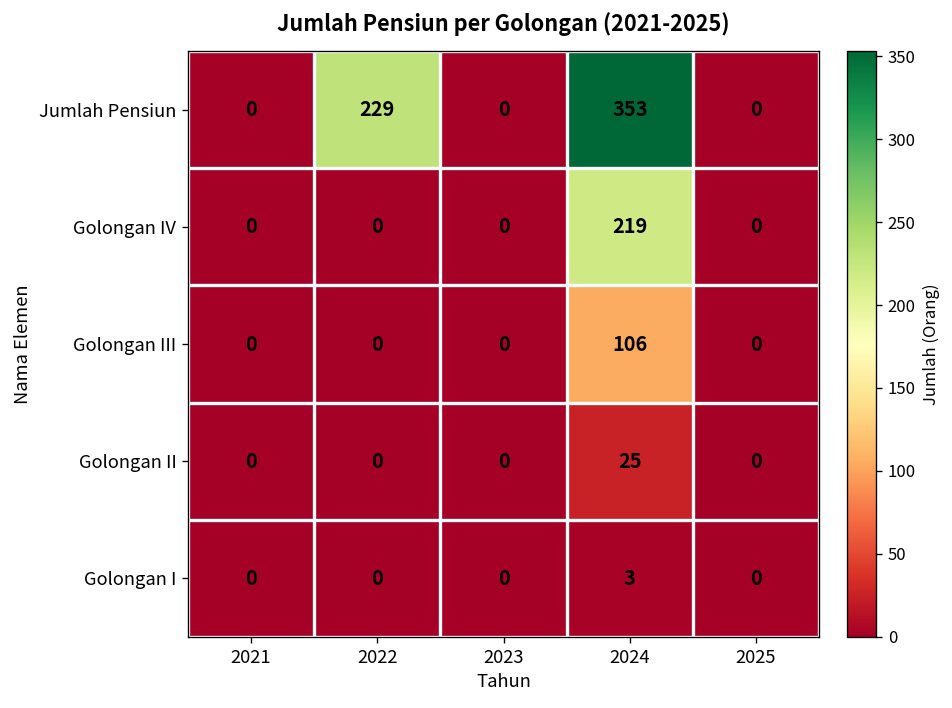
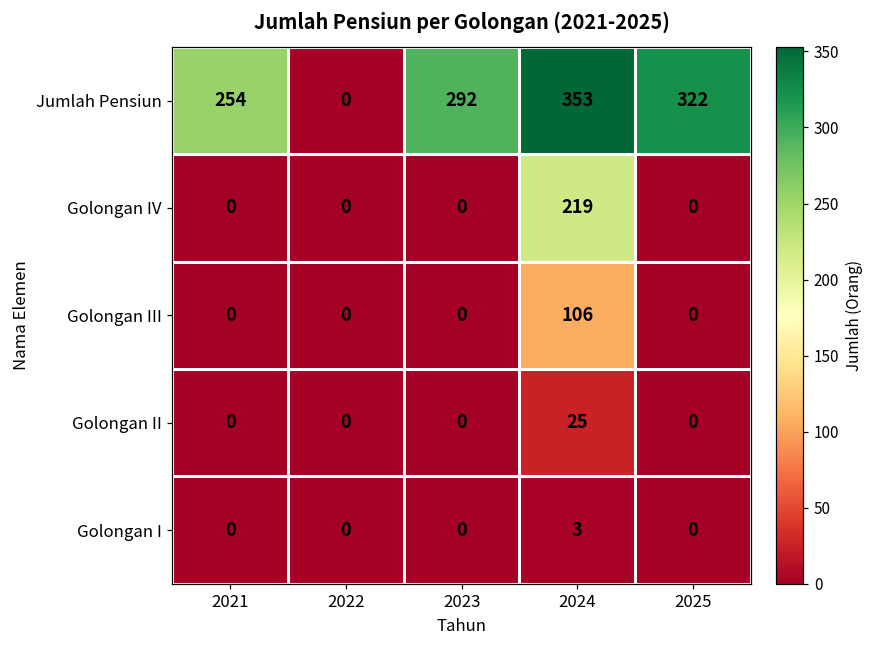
Jumlah Pensiun, 2021: 0 -> 254
Jumlah Pensiun, 2022: 229 -> 0
Jumlah Pensiun, 2023: 0 -> 292
Jumlah Pensiun, 2025: 0 -> 322
